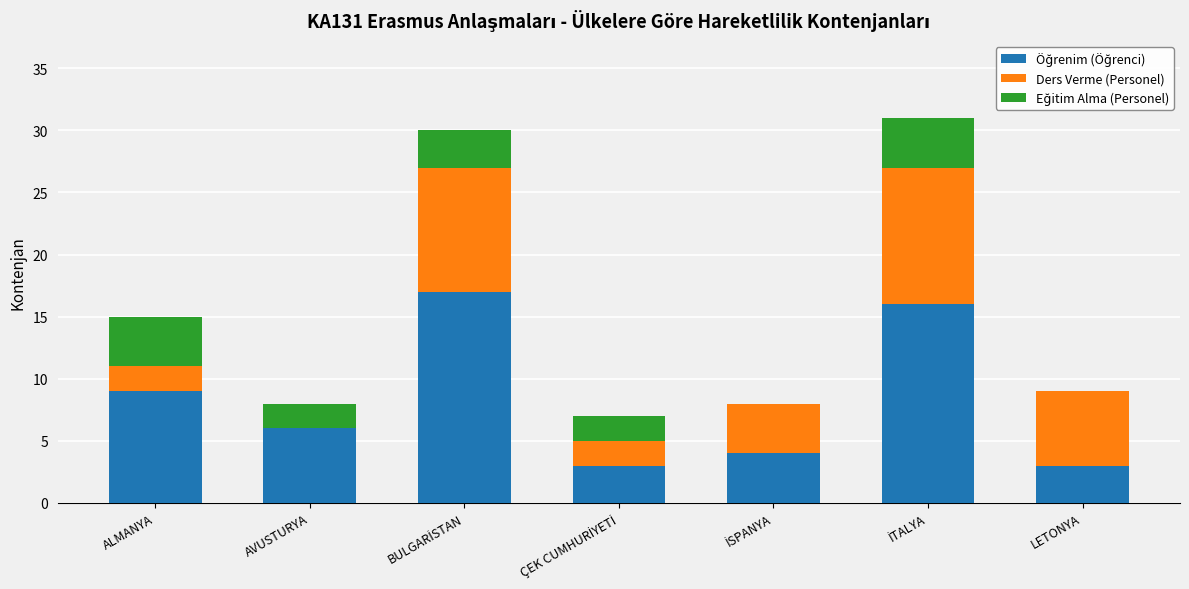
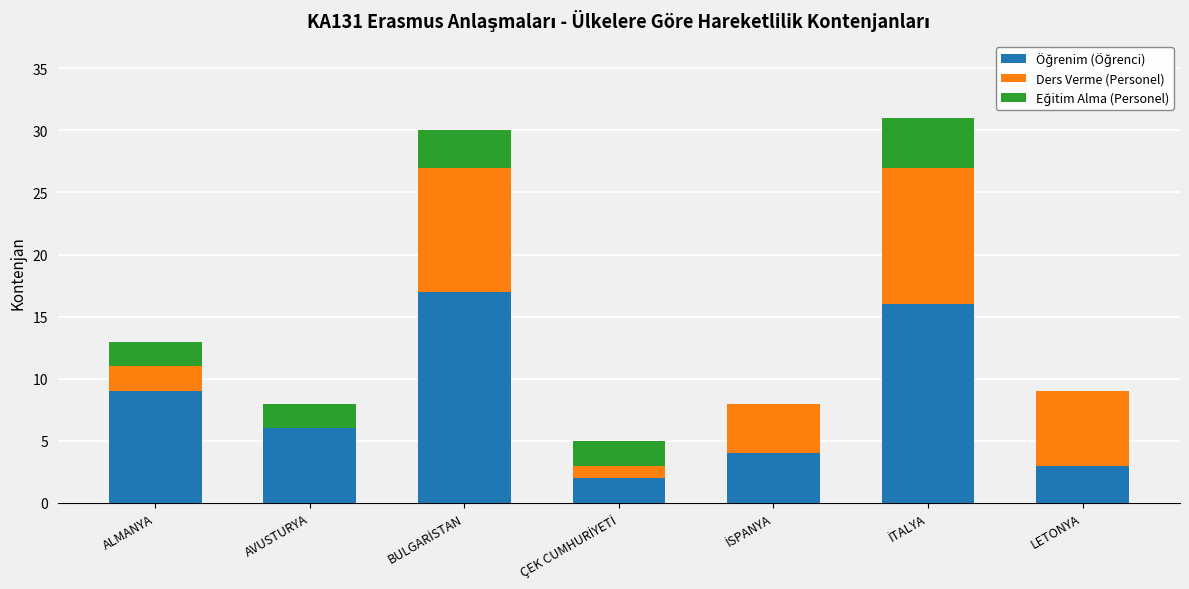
Eğitim Alma (Personel), ALMANYA: 4 -> 2
Öğrenim (Öğrenci), ÇEK CUMHURİYETİ: 3 -> 2
Ders Verme (Personel), ÇEK CUMHURİYETİ: 2 -> 1
